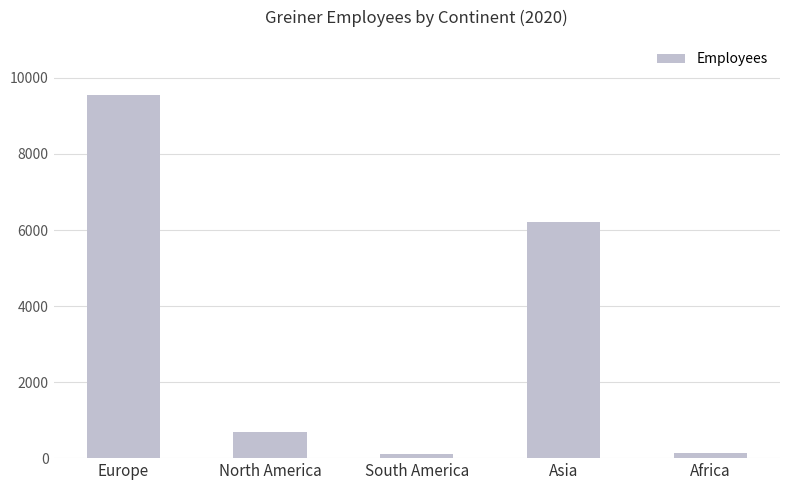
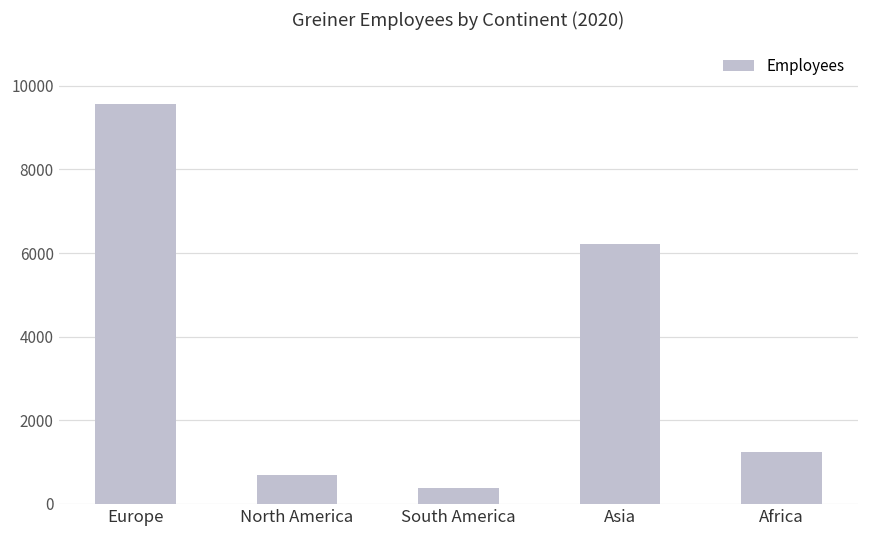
South America: 100 -> 400
Africa: 100 -> 1200
